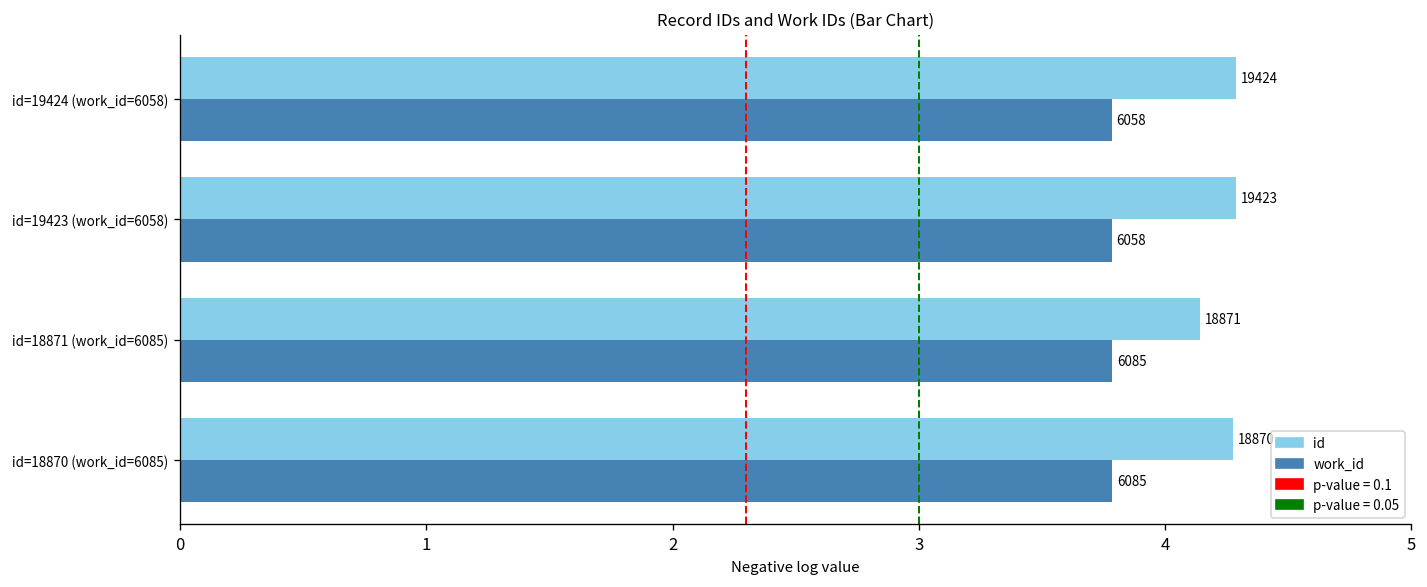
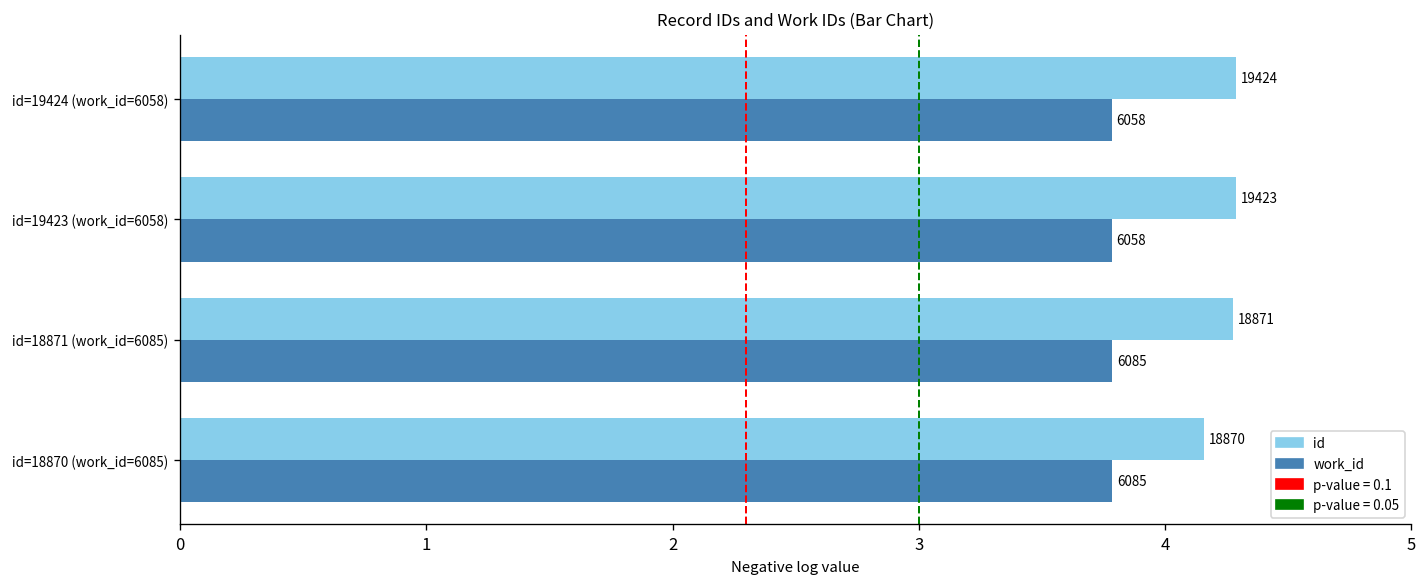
id, id=18871 (work_id=6085): 4.14 -> 4.28
id, id=18870 (work_id=6085): 4.28 -> 4.16
